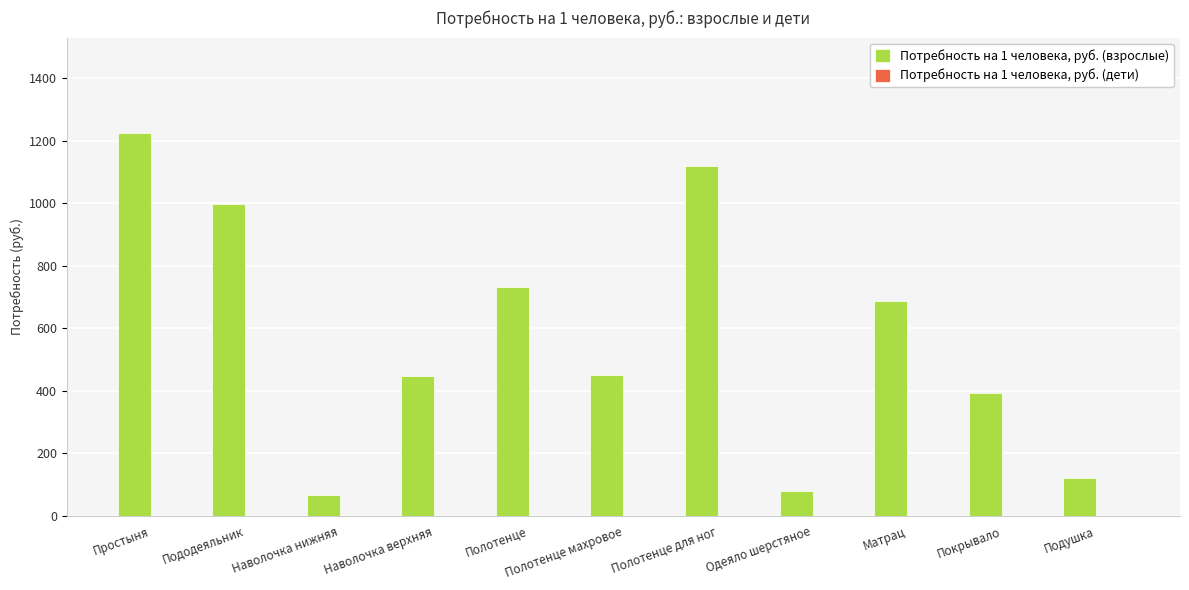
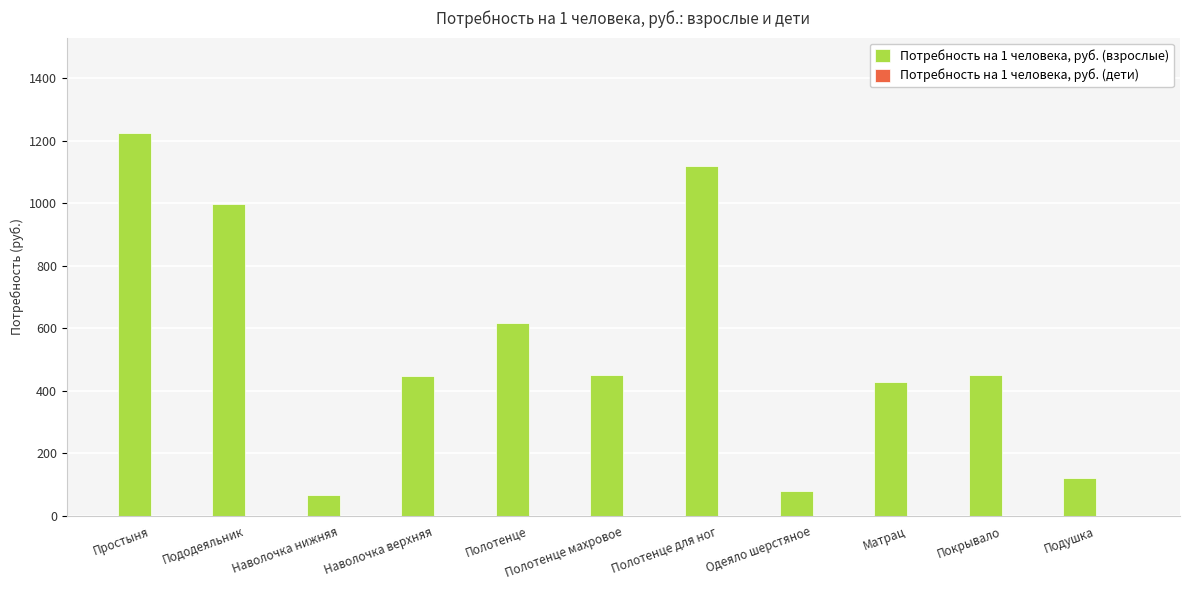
Потребность на 1 человека, руб. (взрослые), Полотенце: 730 -> 620
Потребность на 1 человека, руб. (взрослые), Матрац: 690 -> 430
Потребность на 1 человека, руб. (взрослые), Покрывало: 390 -> 450
